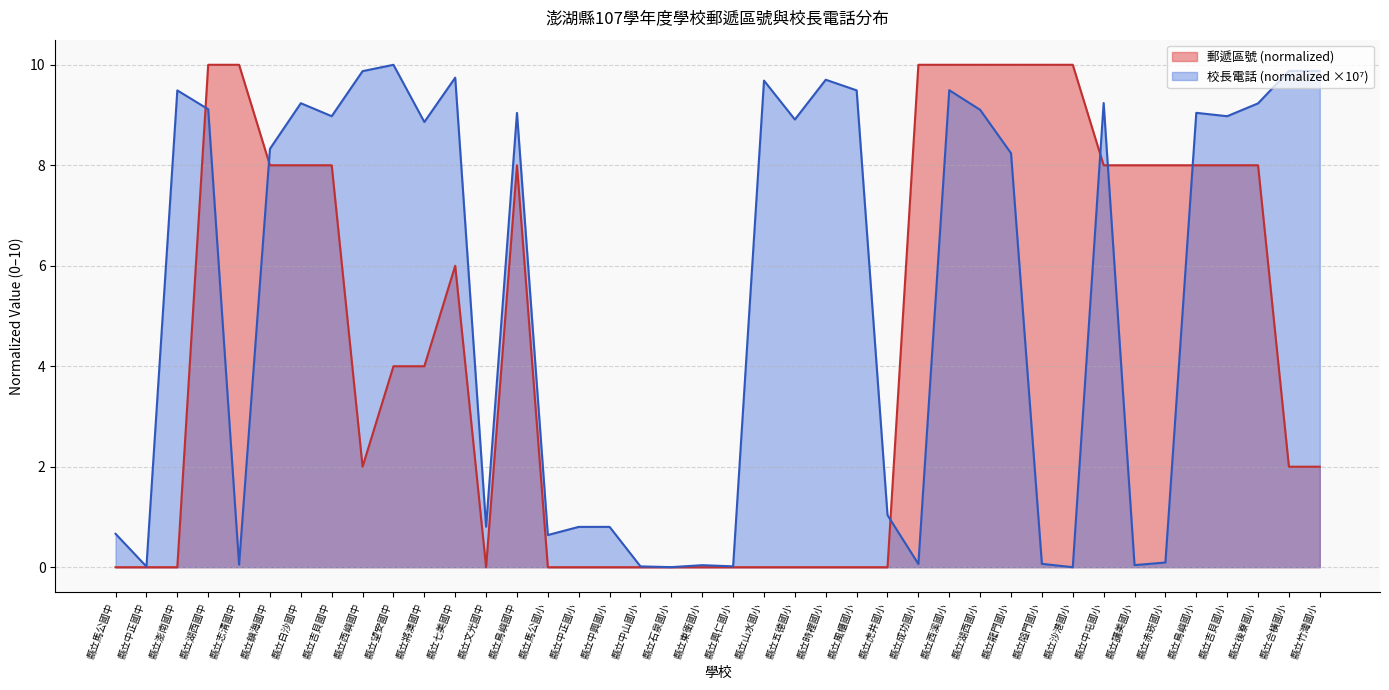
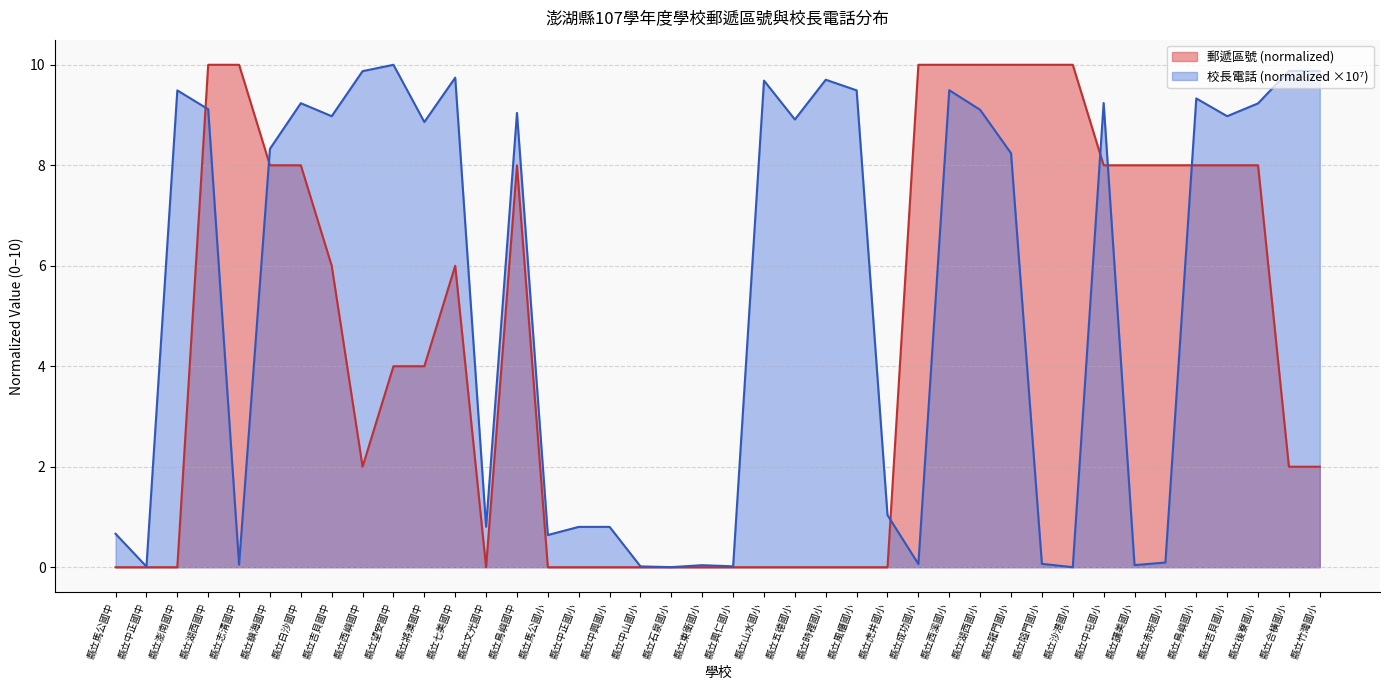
郵遞區號 (normalized), 縣立吉貝國中: 8.0 -> 6.0
校長電話 (normalized ×10⁷), 縣立鳥嶼國小: 9.0 -> 9.3
